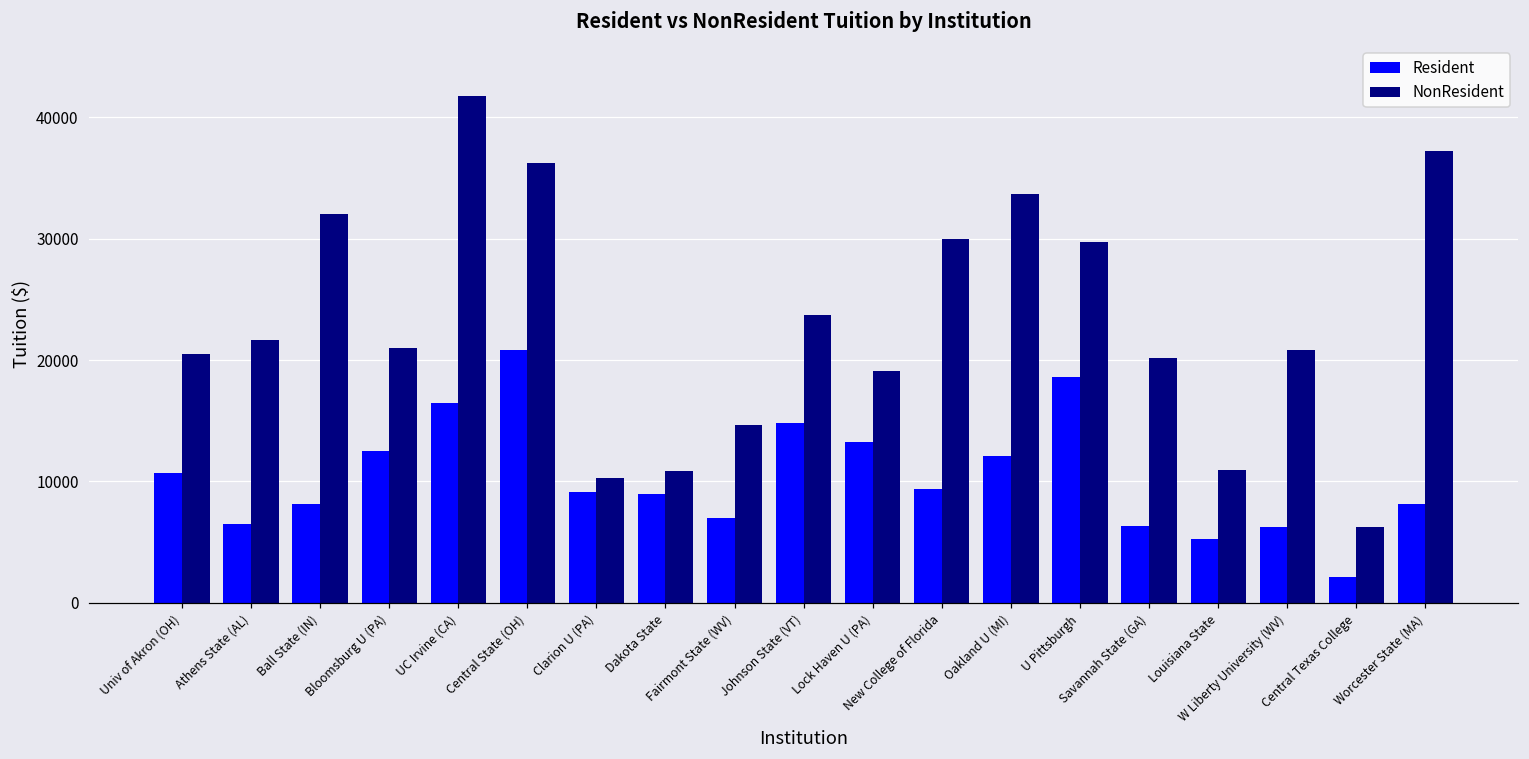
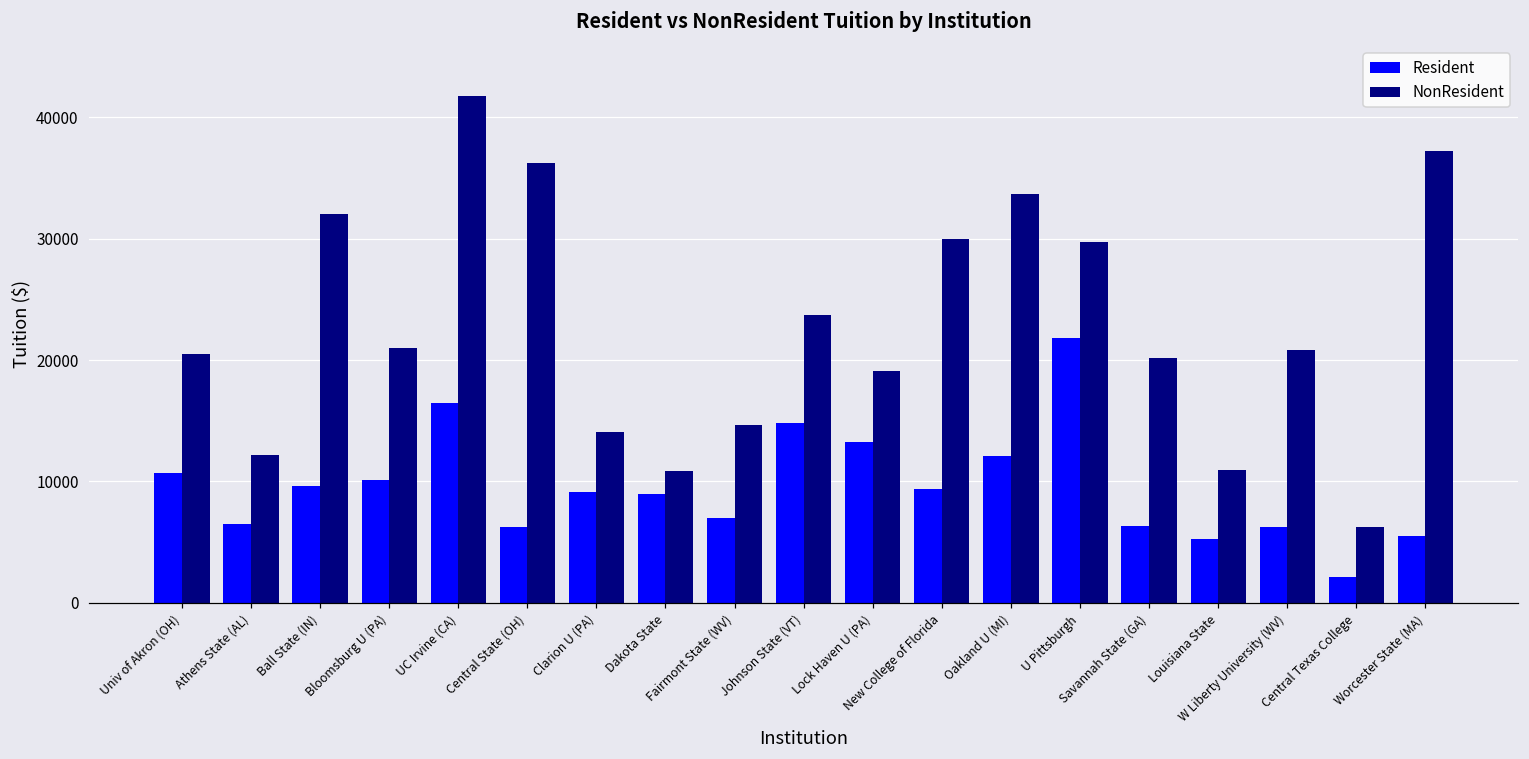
NonResident, Athens State (AL): 21600 -> 12200
Resident, Ball State (IN): 8200 -> 9700
Resident, Bloomsburg U (PA): 12500 -> 10200
Resident, Central State (OH): 20800 -> 6200
NonResident, Clarion U (PA): 10300 -> 14100
Resident, U Pittsburgh: 18600 -> 21800
Resident, Worcester State (MA): 8200 -> 5500
